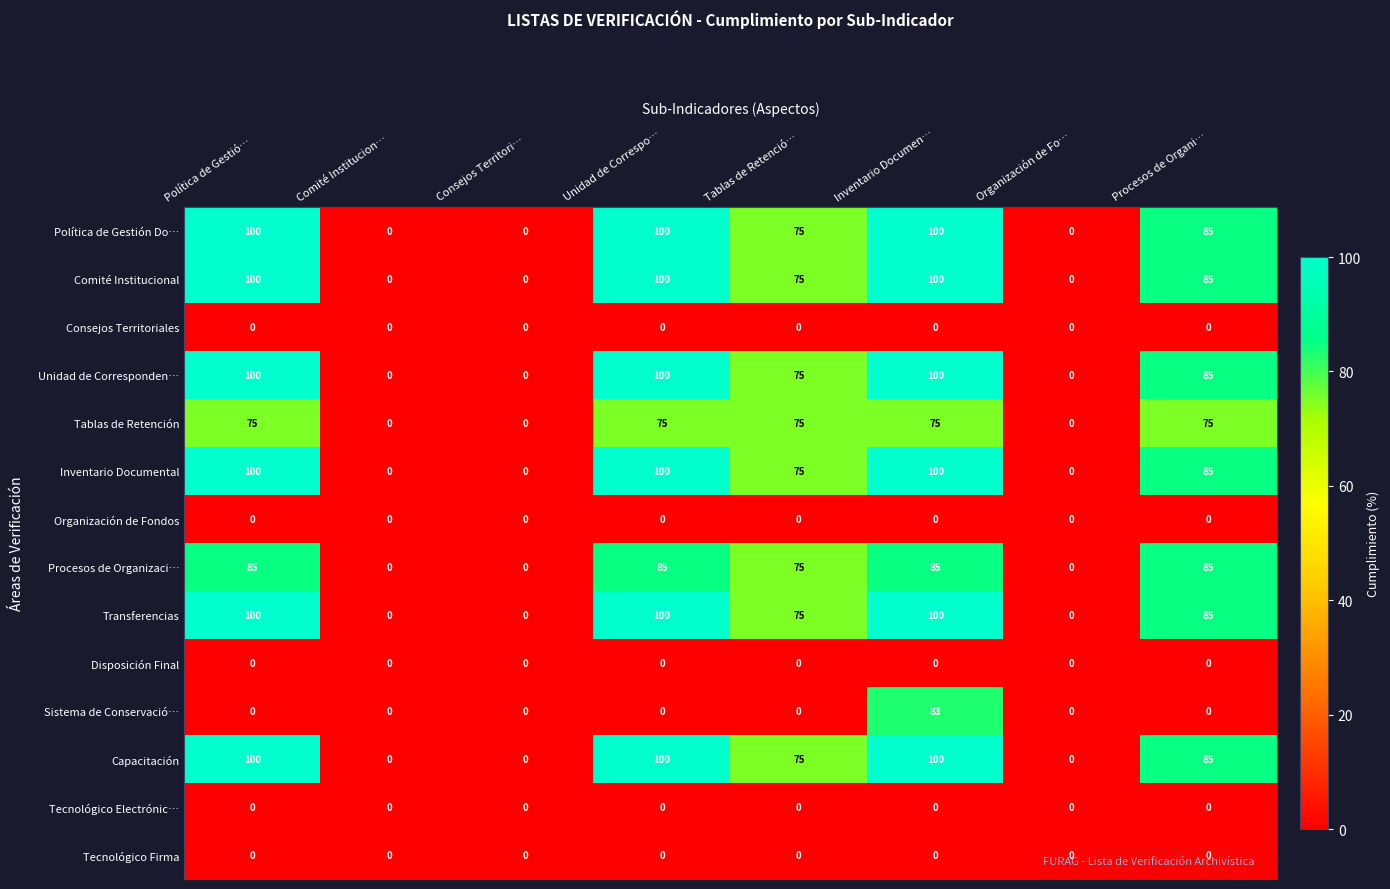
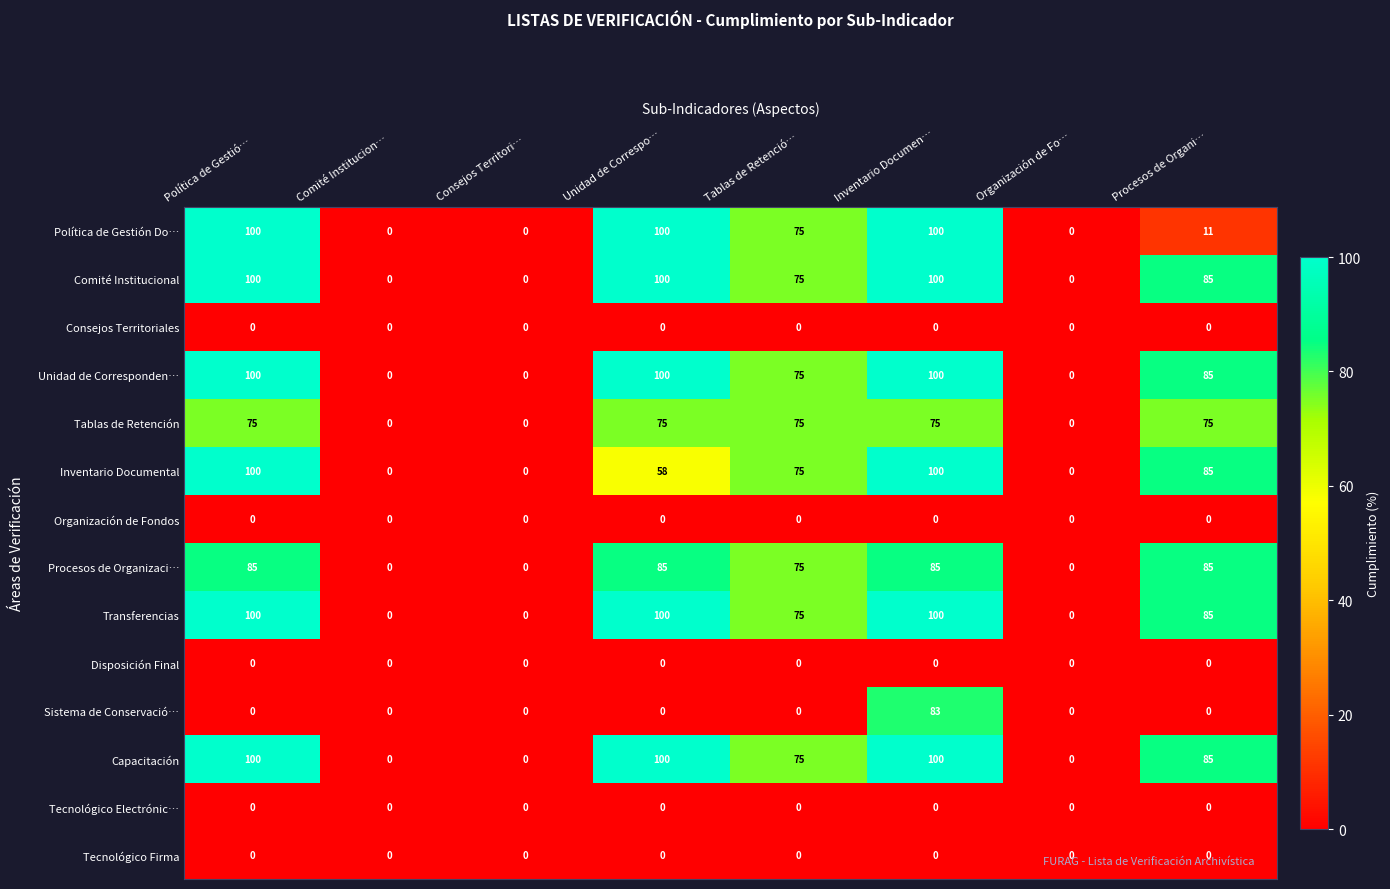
Política de Gestión Do…, Procesos de Organi…: 85 -> 11
Inventario Documental, Unidad de Correspo…: 100 -> 58
